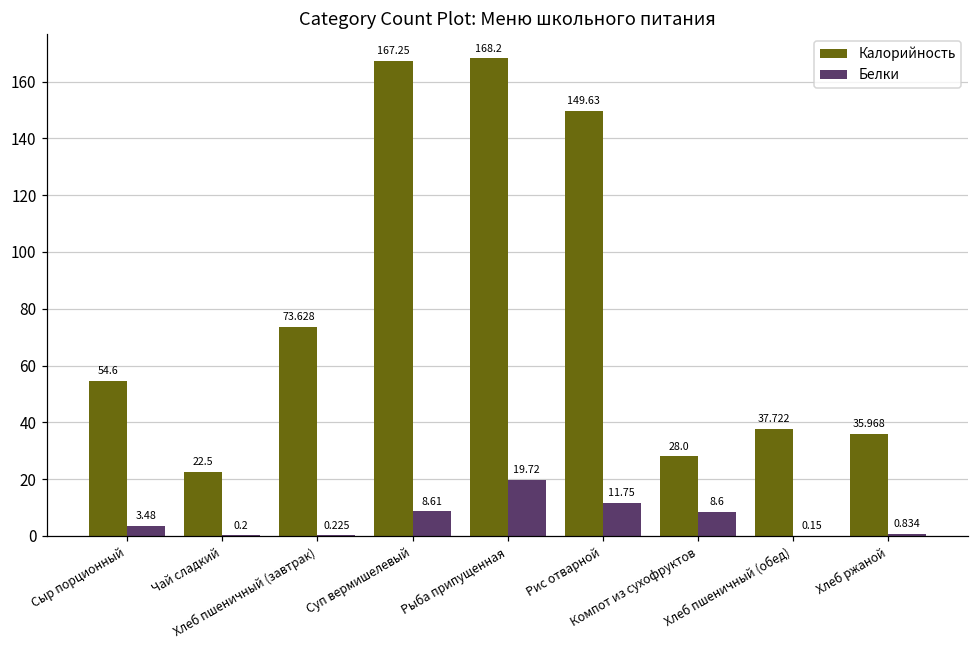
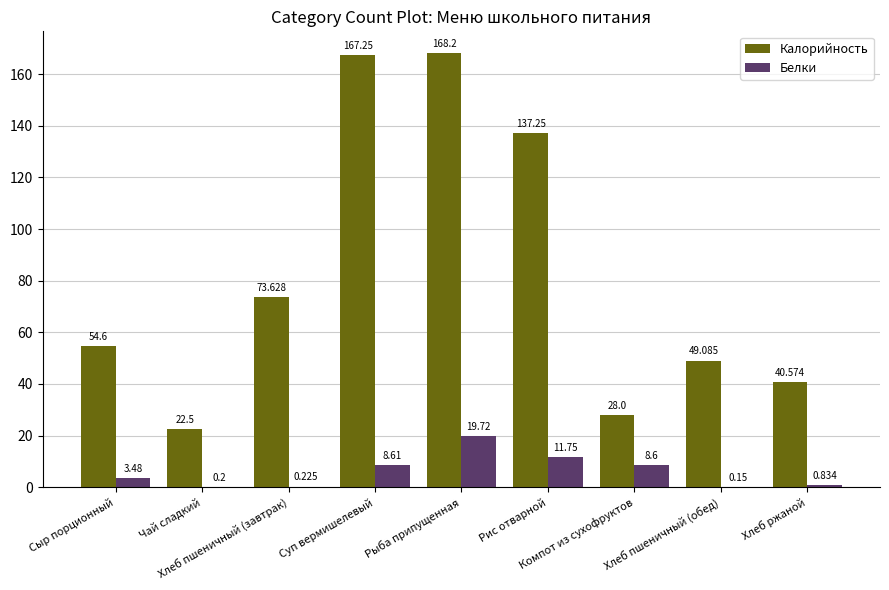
Калорийность, Рис отварной: 149.63 -> 137.25
Калорийность, Хлеб пшеничный (обед): 37.722 -> 49.085
Калорийность, Хлеб ржаной: 35.968 -> 40.574
